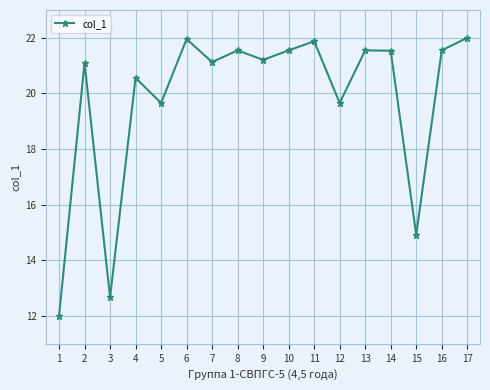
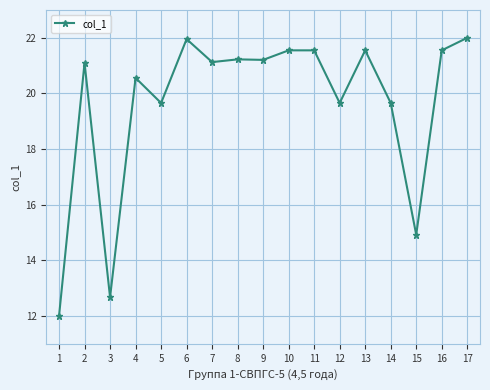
8: 21.5 -> 21.2
11: 21.9 -> 21.5
14: 21.5 -> 19.7
